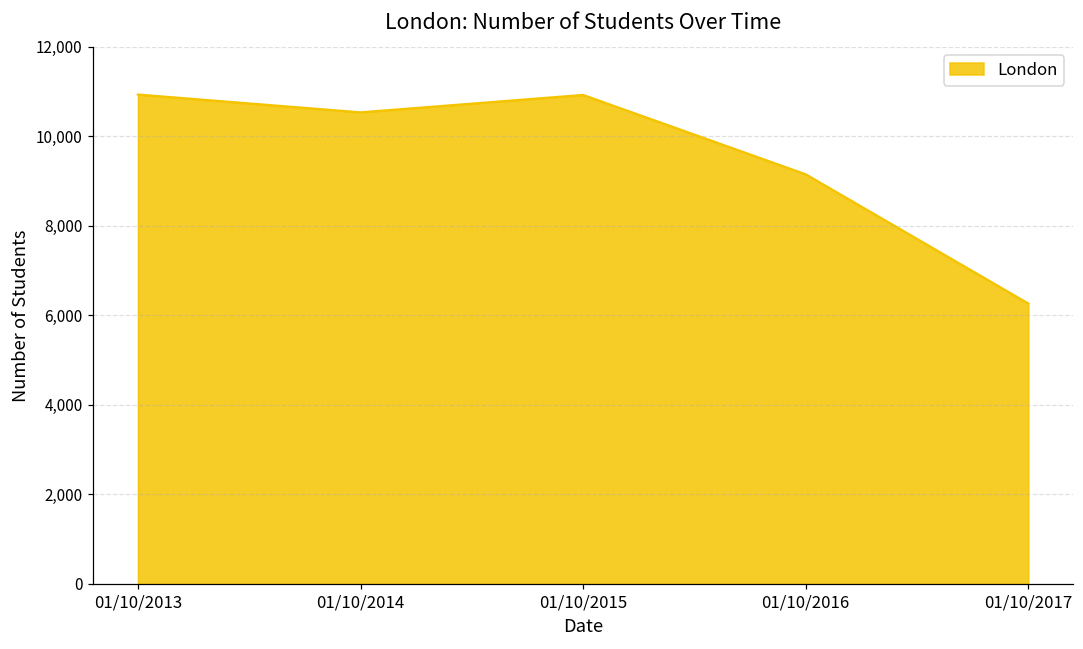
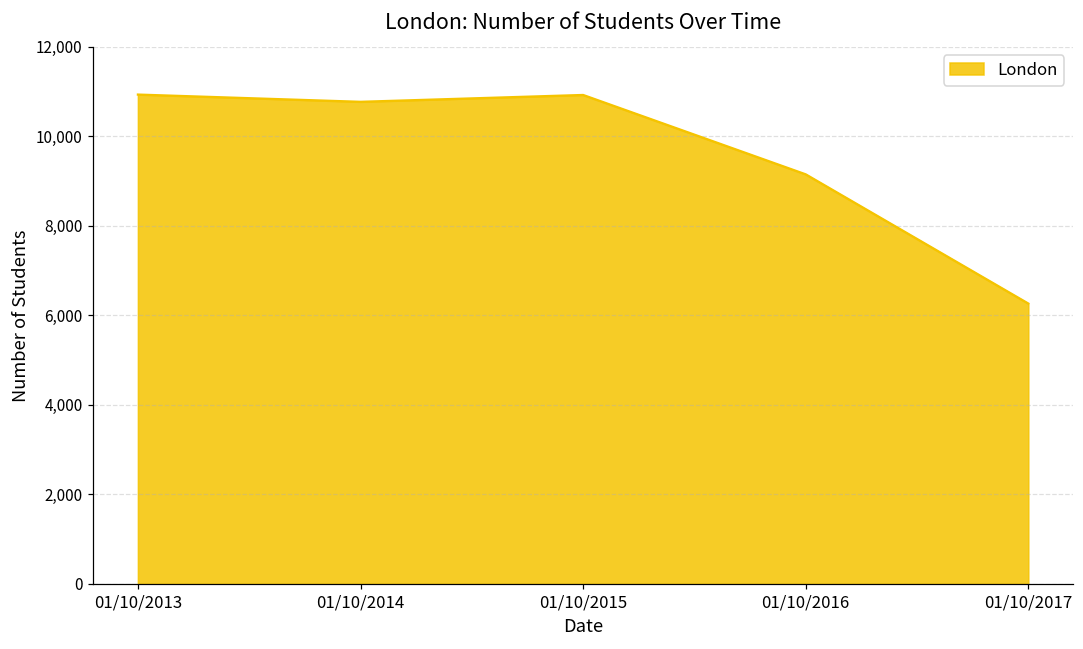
01/10/2014: 10,500 -> 10,800
